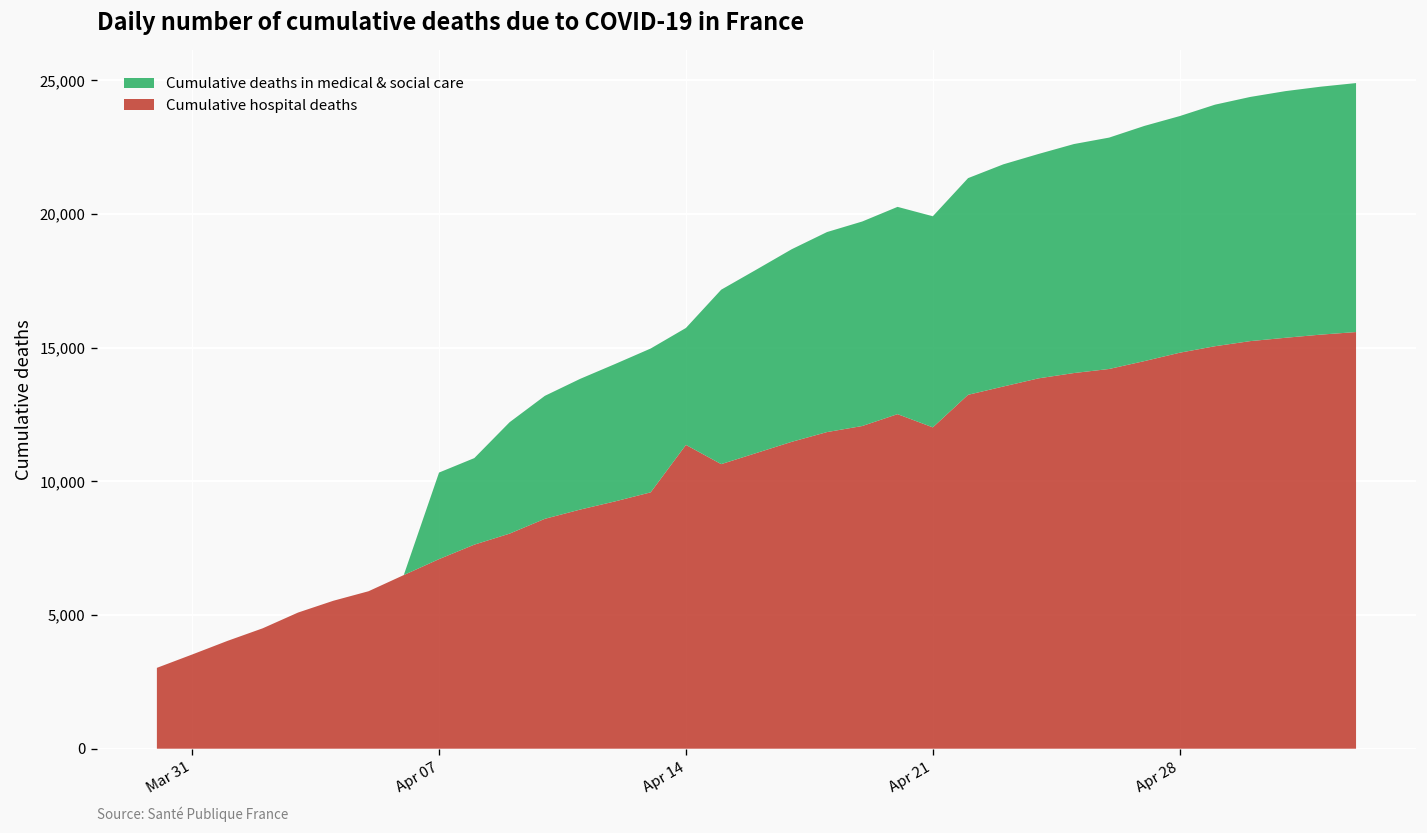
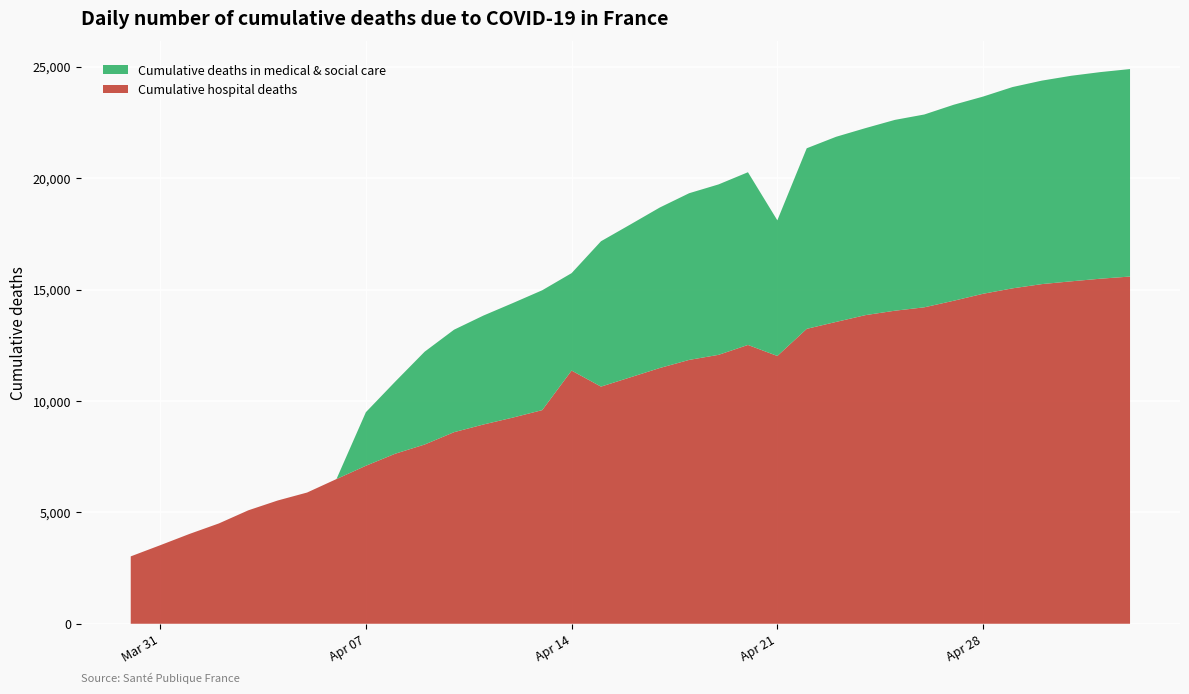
Cumulative deaths in medical & social care, Apr 07: 3,200 -> 2,400
Cumulative deaths in medical & social care, Apr 21: 7,900 -> 6,100
